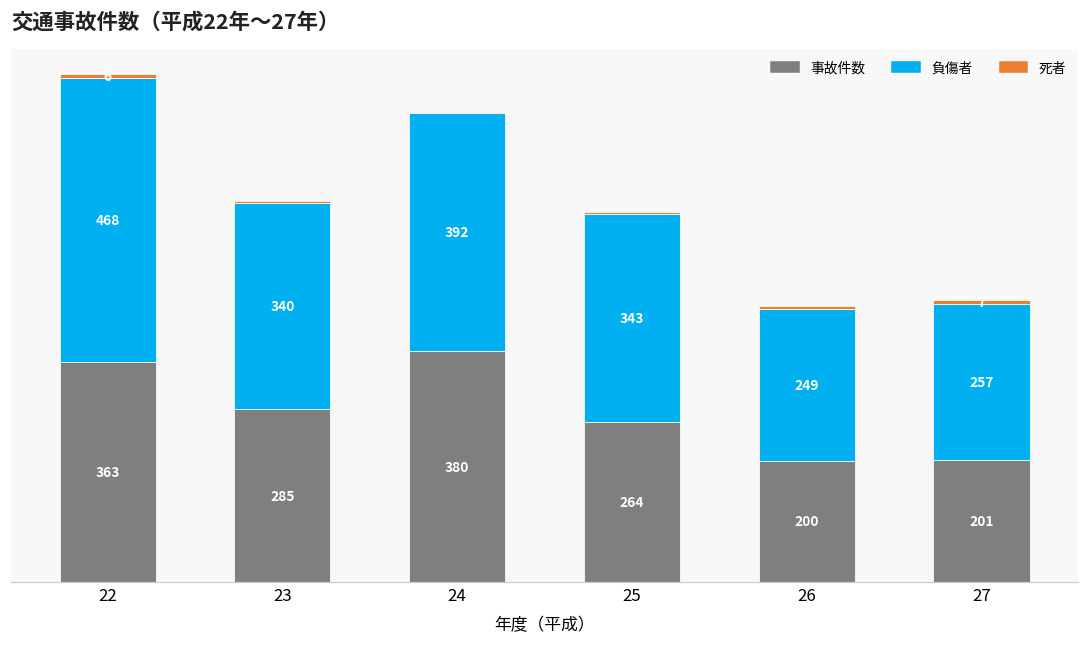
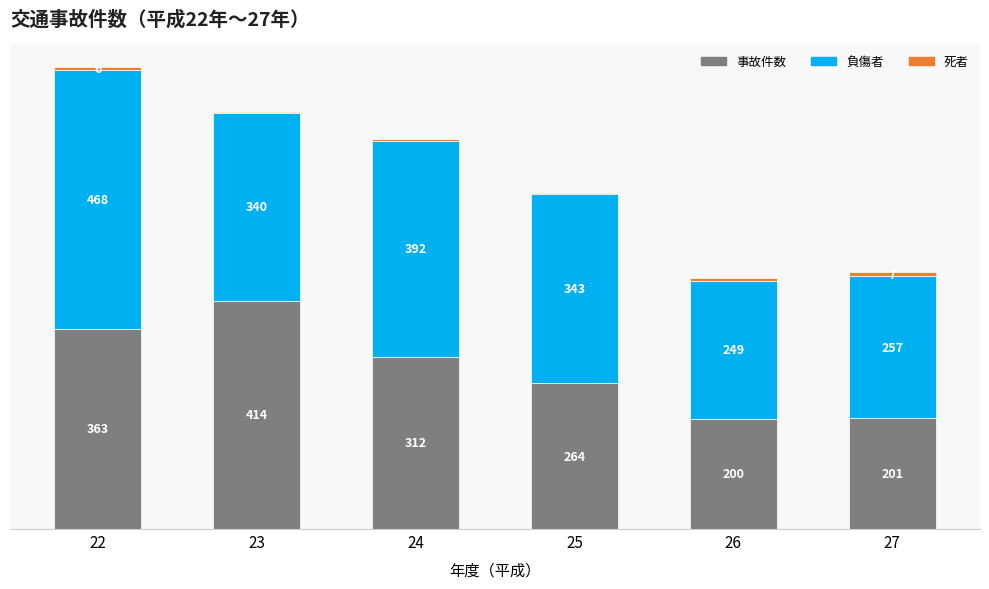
事故件数, 23: 285 -> 414
事故件数, 24: 380 -> 312
